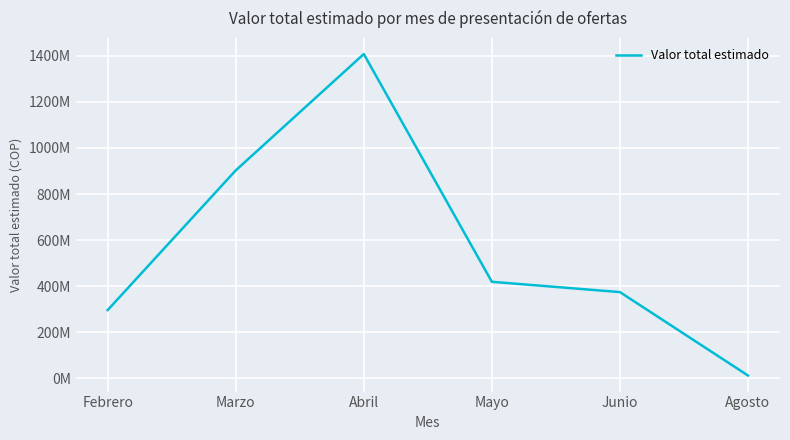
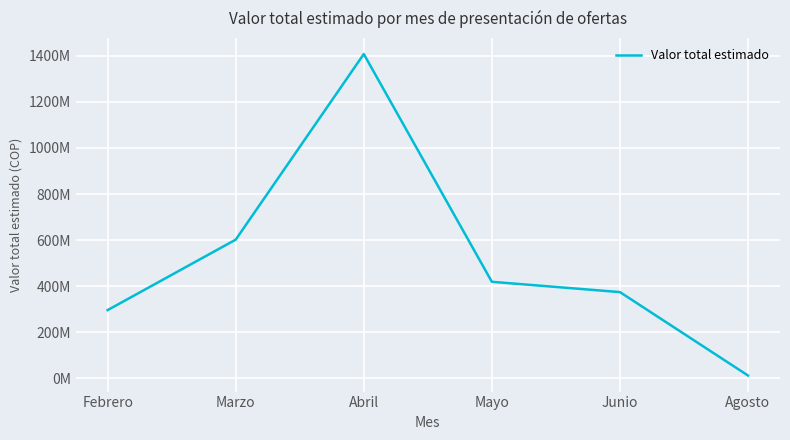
Marzo: 900000000 -> 600000000
